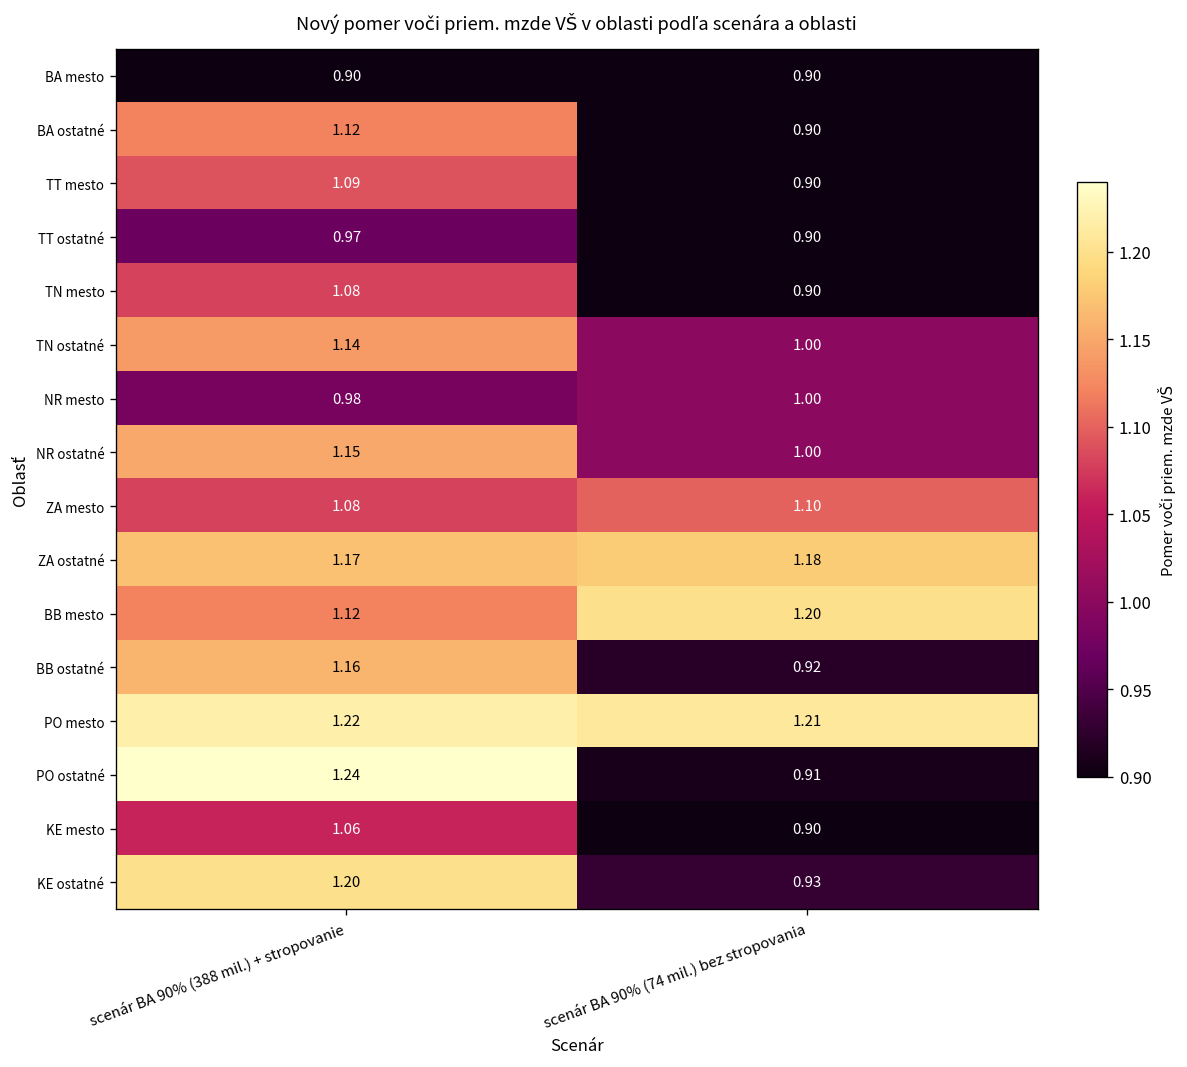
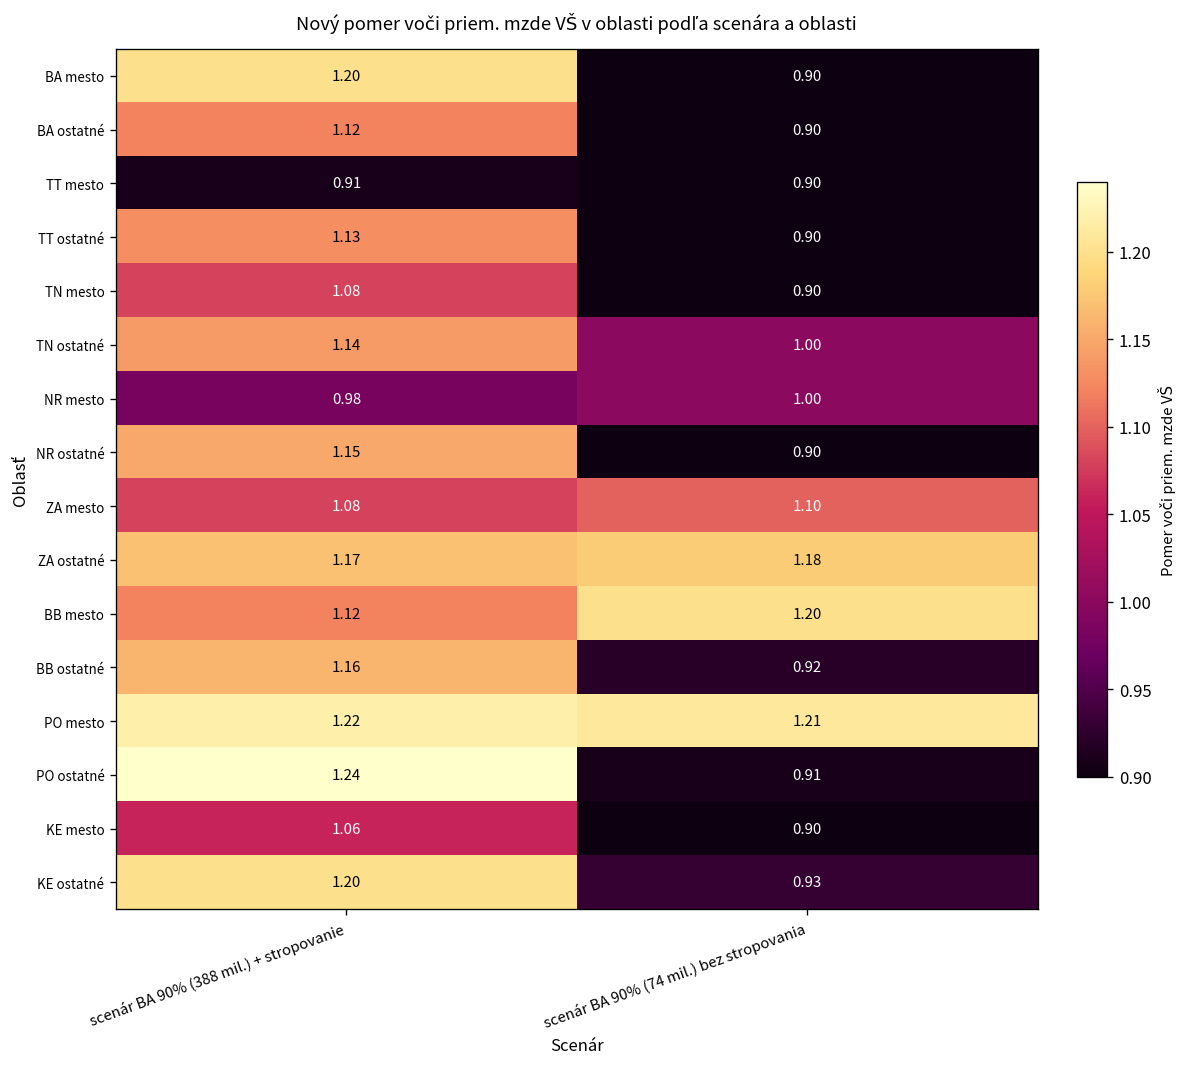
BA mesto, scenár BA 90% (388 mil.) + stropovanie: 0.90 -> 1.20
TT mesto, scenár BA 90% (388 mil.) + stropovanie: 1.09 -> 0.91
TT ostatné, scenár BA 90% (388 mil.) + stropovanie: 0.97 -> 1.13
NR ostatné, scenár BA 90% (74 mil.) bez stropovania: 1.00 -> 0.90
